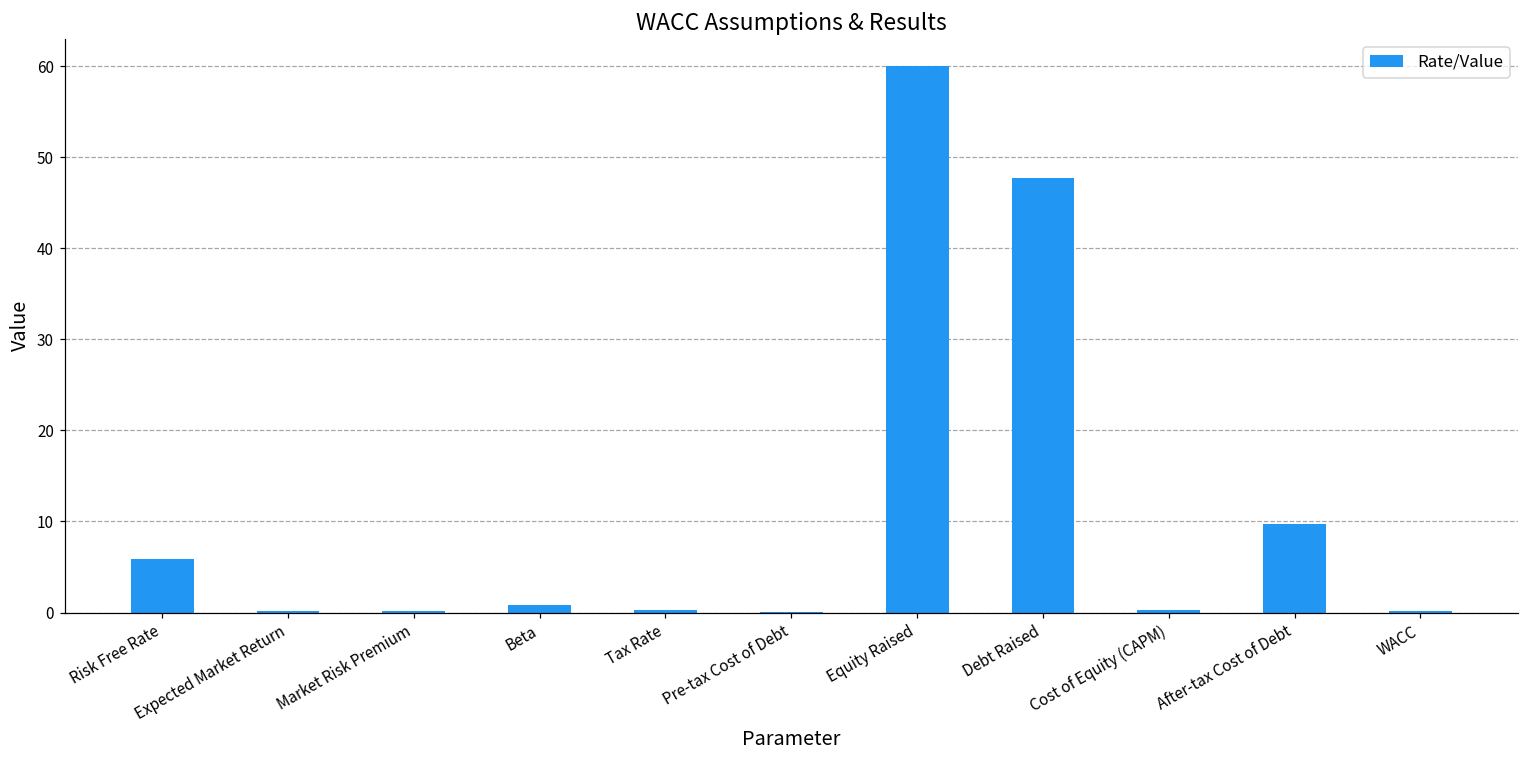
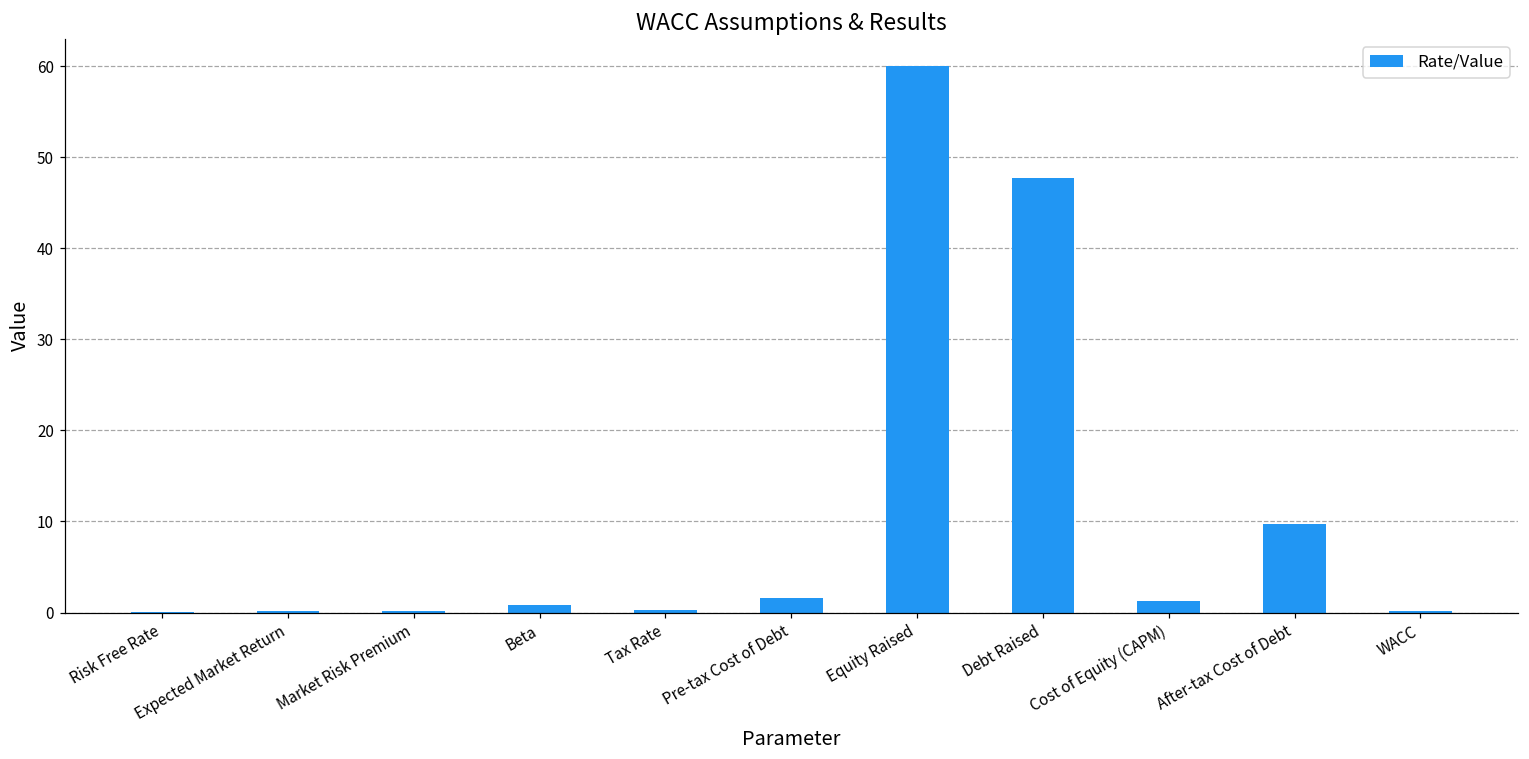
Risk Free Rate: 6 -> 0
Pre-tax Cost of Debt: 0 -> 2
Cost of Equity (CAPM): 0 -> 1
